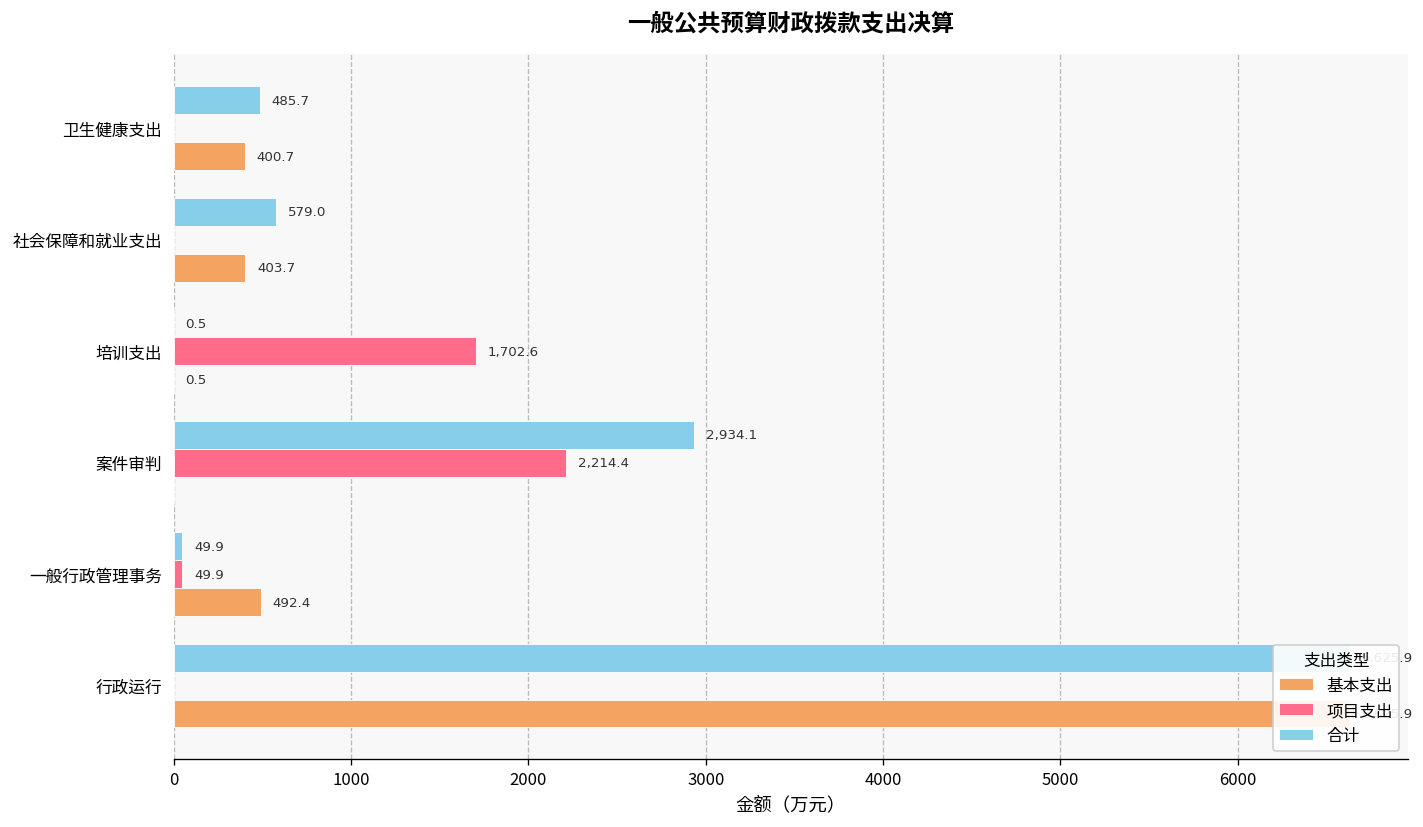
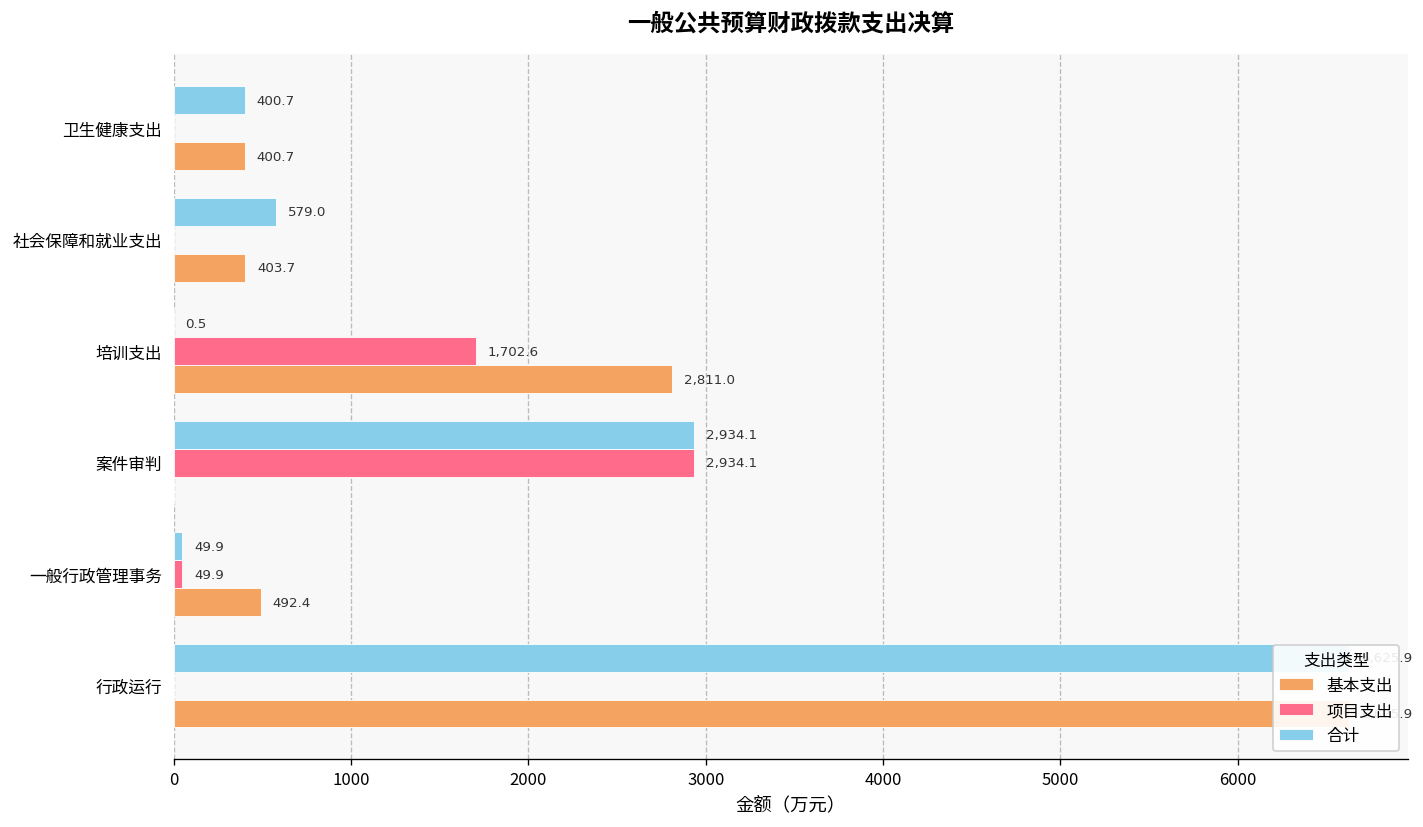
合计, 卫生健康支出: 485.7 -> 400.7
基本支出, 培训支出: 0.5 -> 2,811.0
项目支出, 案件审判: 2,214.4 -> 2,934.1
